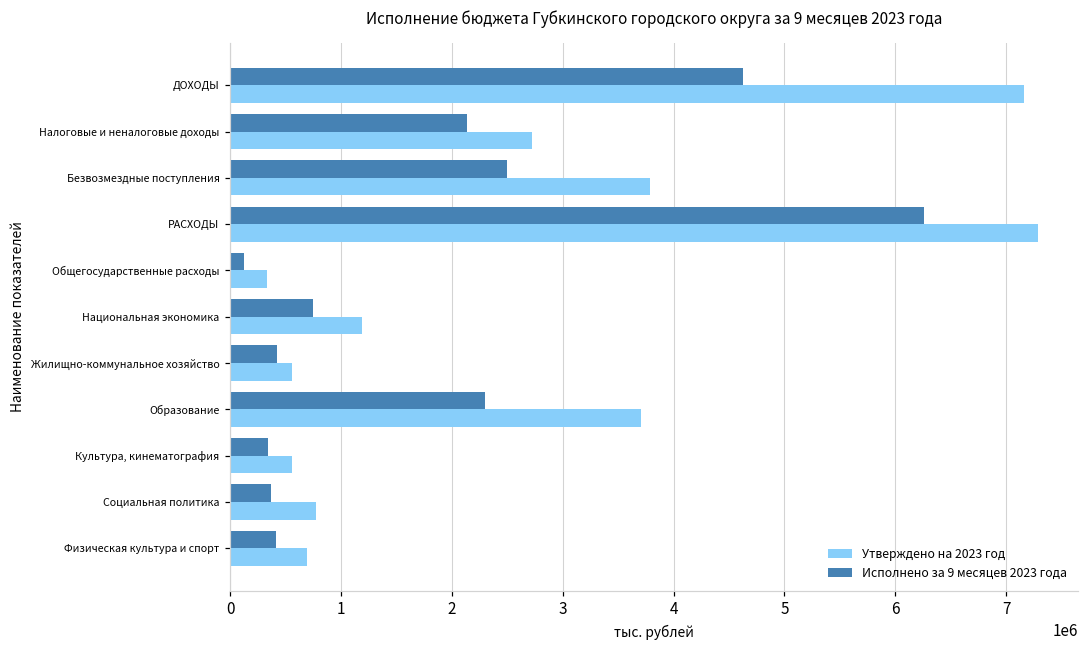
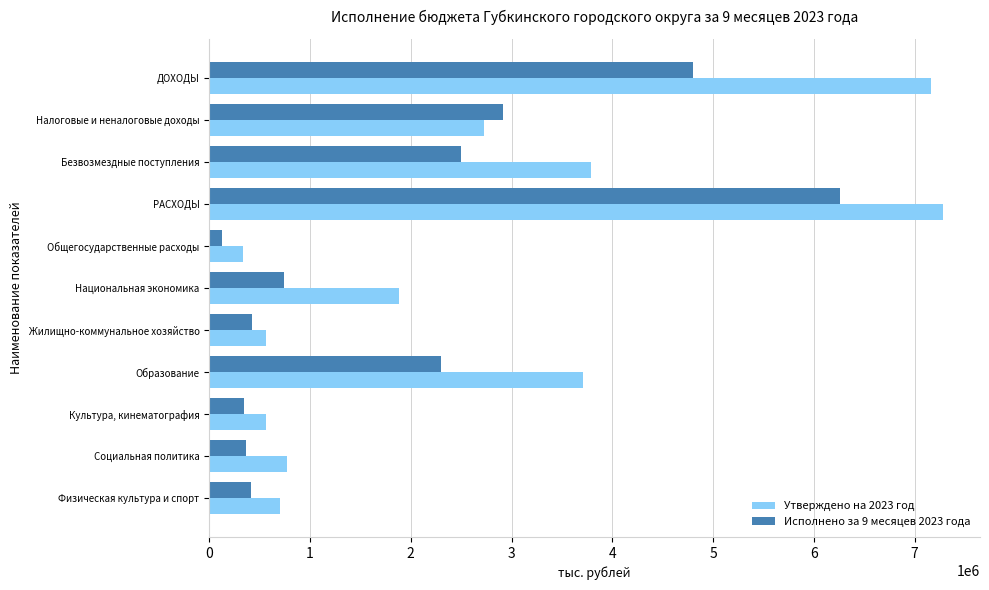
Исполнено за 9 месяцев 2023 года, ДОХОДЫ: 4630000 -> 4800000
Исполнено за 9 месяцев 2023 года, Налоговые и неналоговые доходы: 2140000 -> 2910000
Утверждено на 2023 год, Национальная экономика: 1190000 -> 1880000
